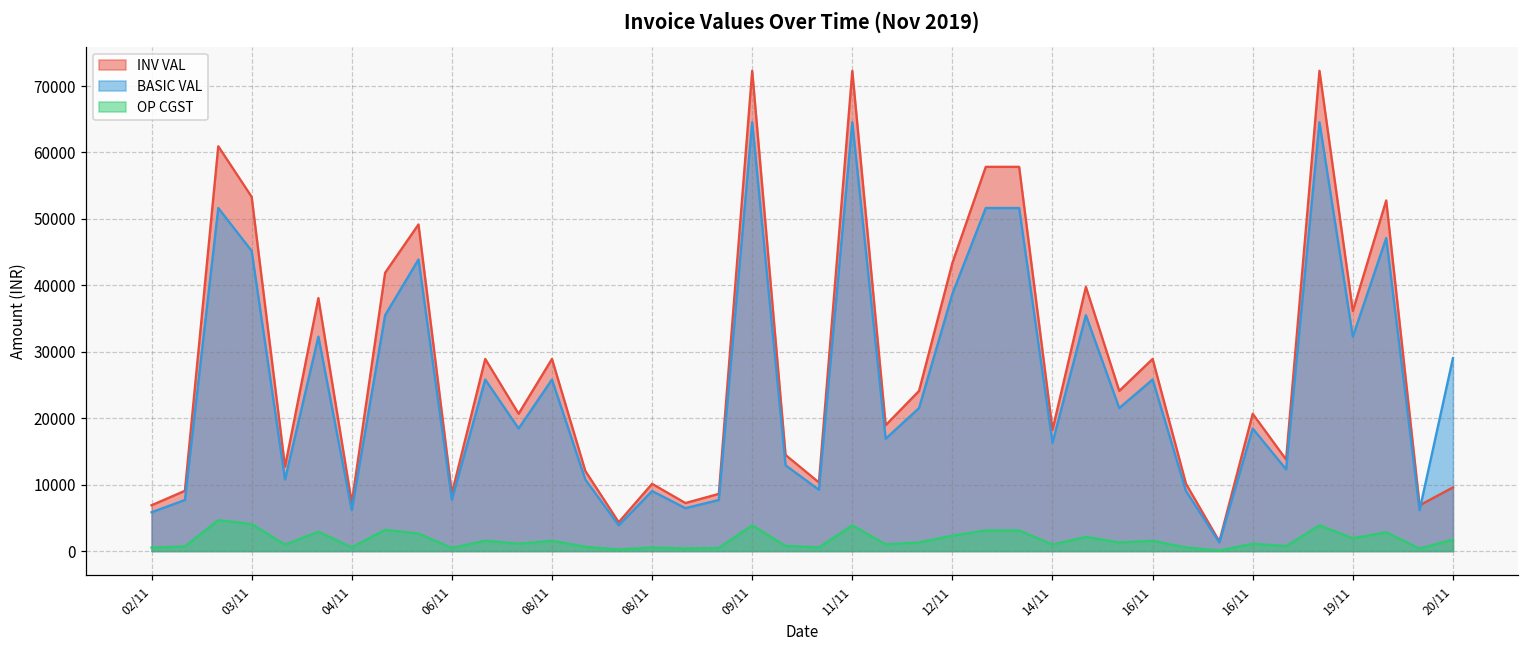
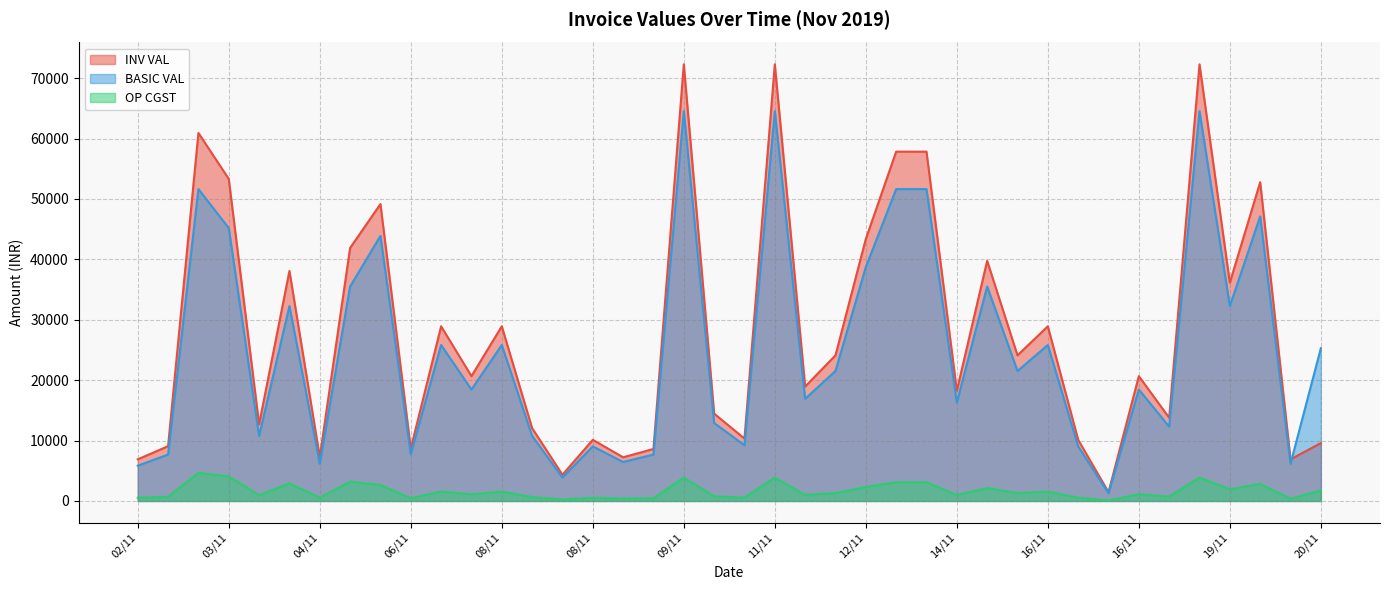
BASIC VAL, 20/11: 29000 -> 25000
